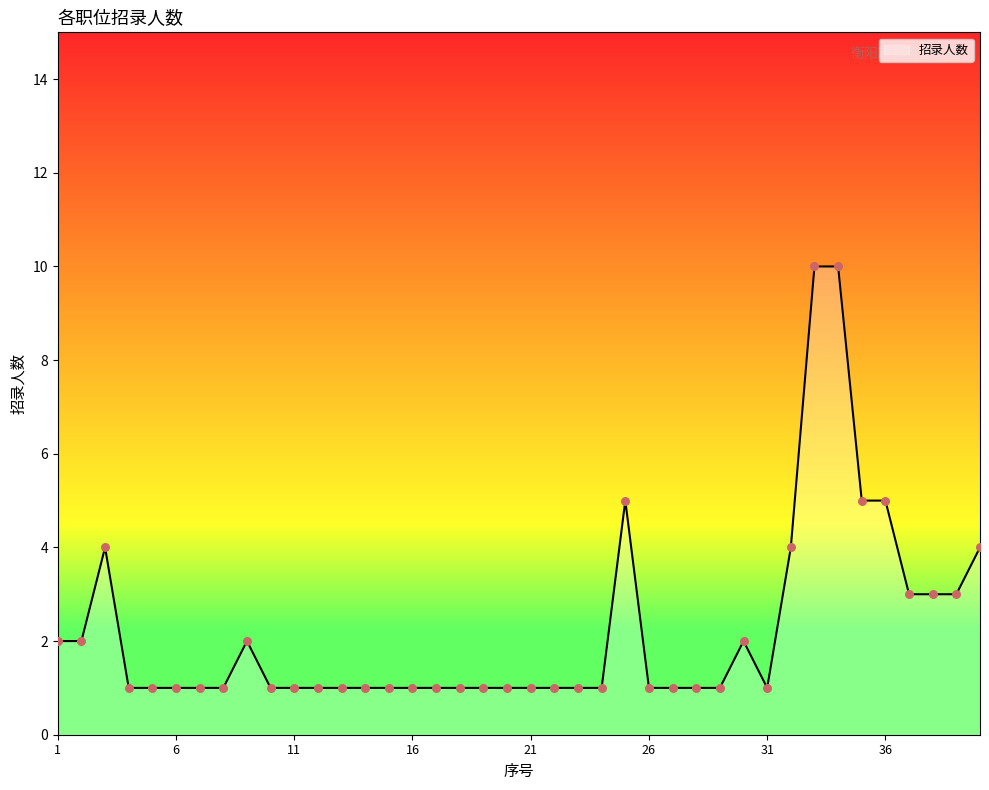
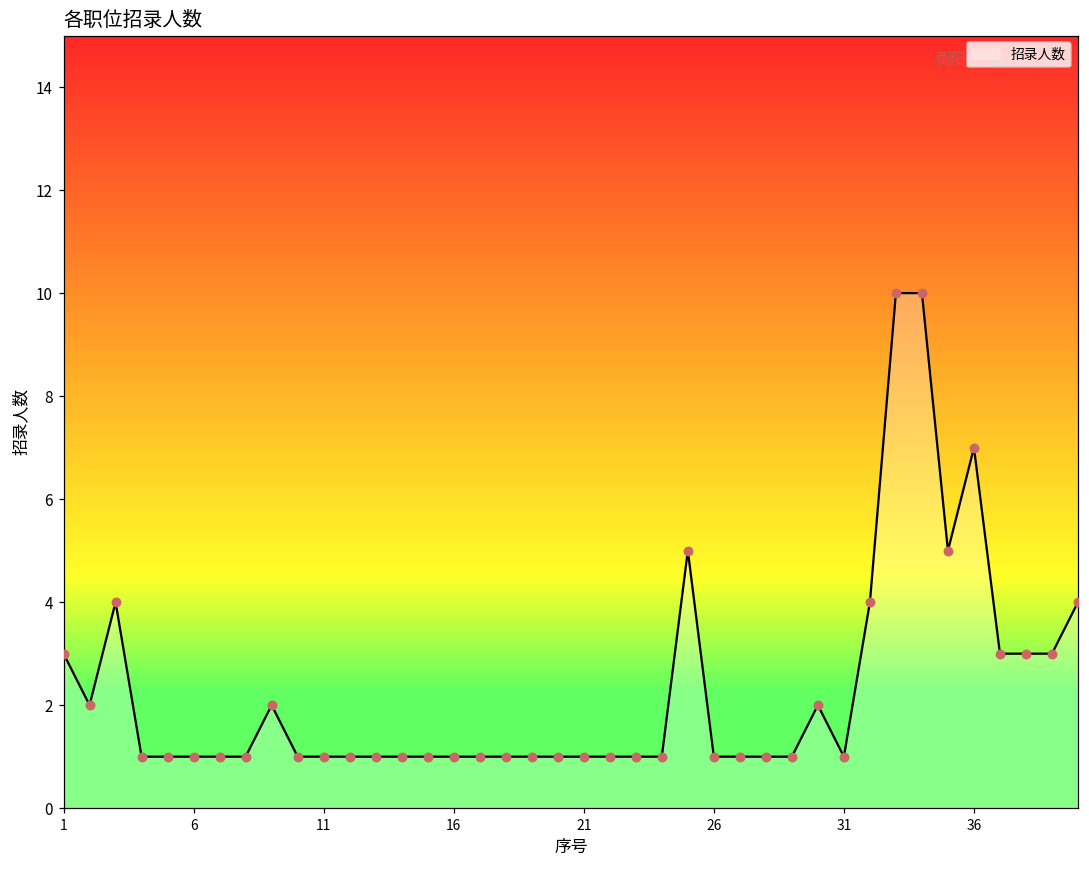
1: 2 -> 3
36: 5 -> 7
